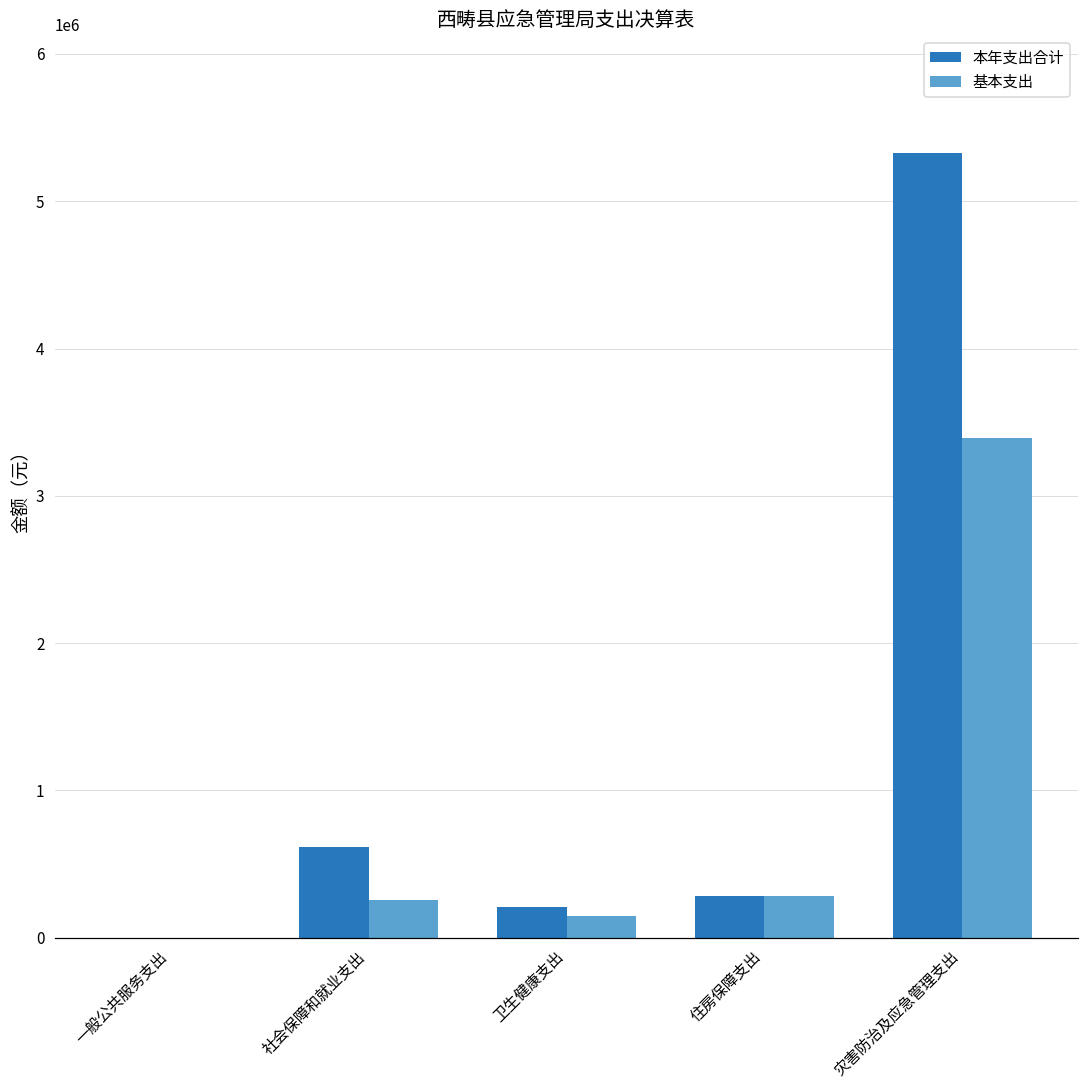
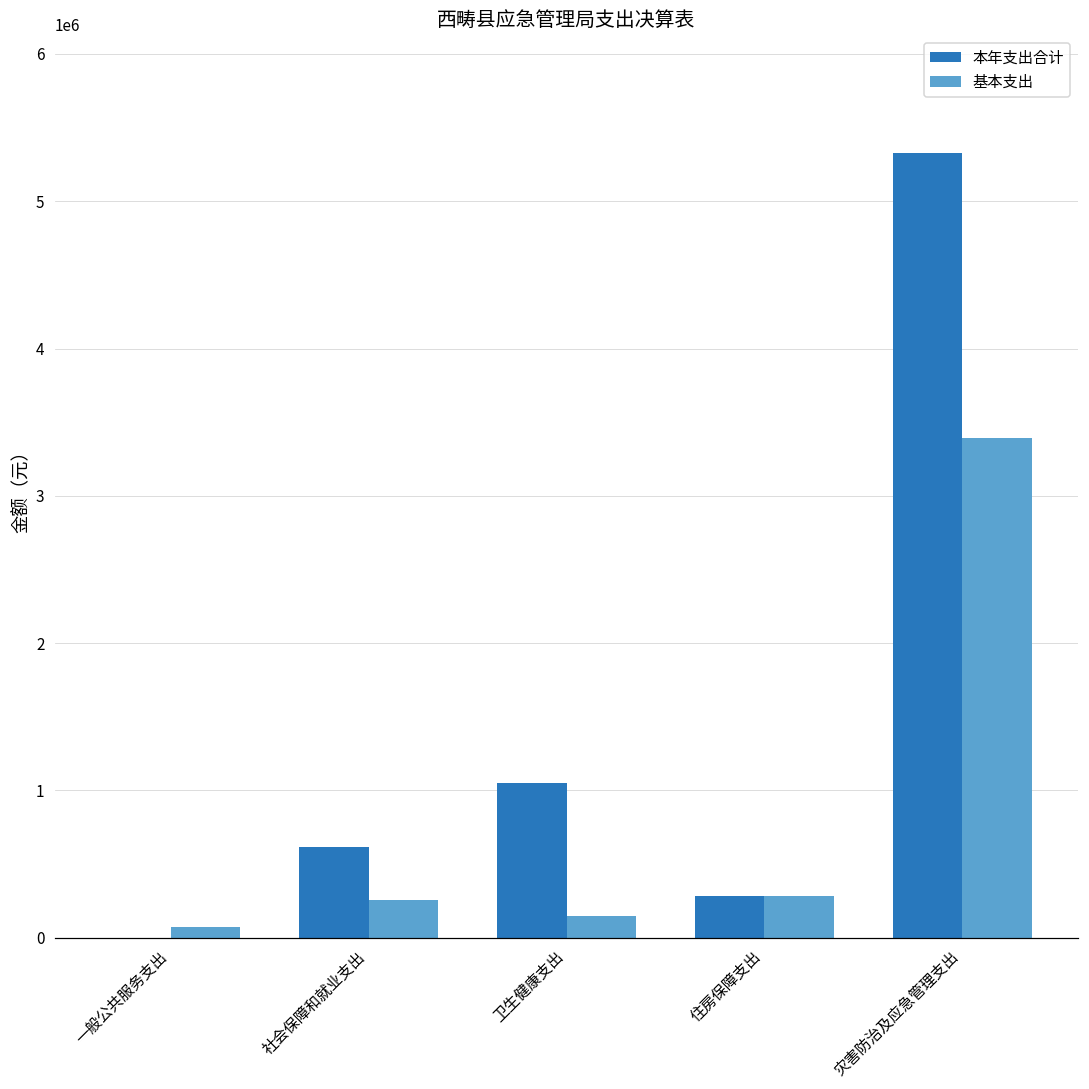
基本支出, 一般公共服务支出: 0 -> 70000
本年支出合计, 卫生健康支出: 210000 -> 1050000
